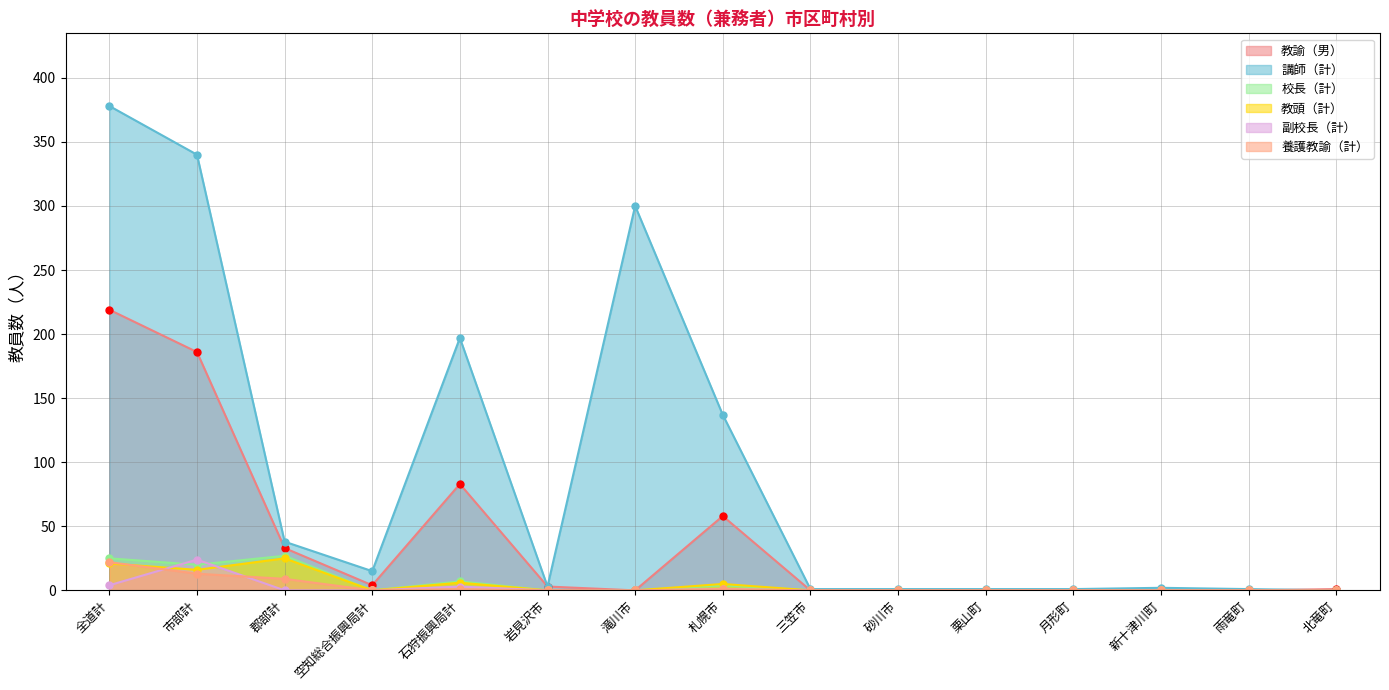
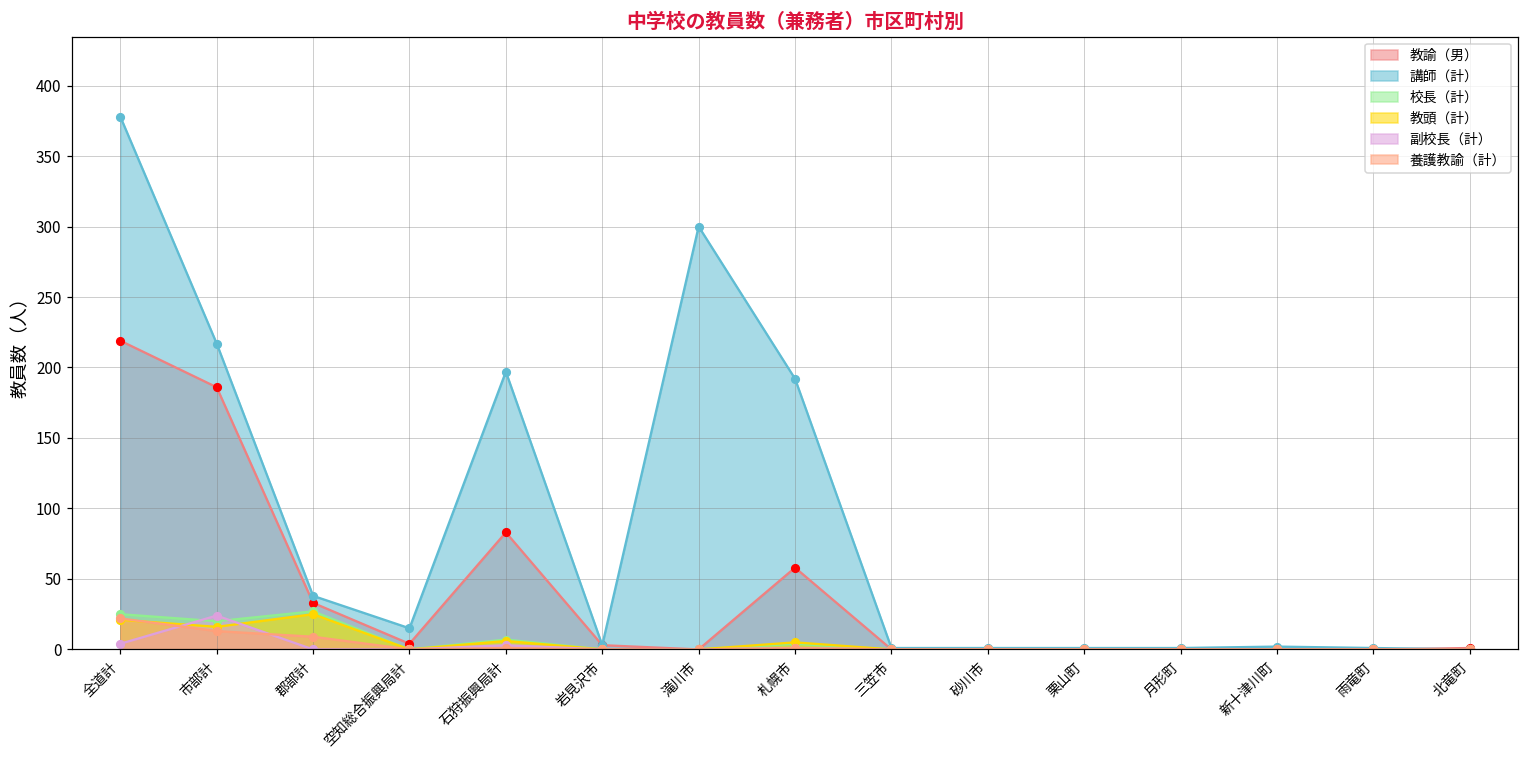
講師（計）, 市部計: 340 -> 217
講師（計）, 札幌市: 137 -> 192
